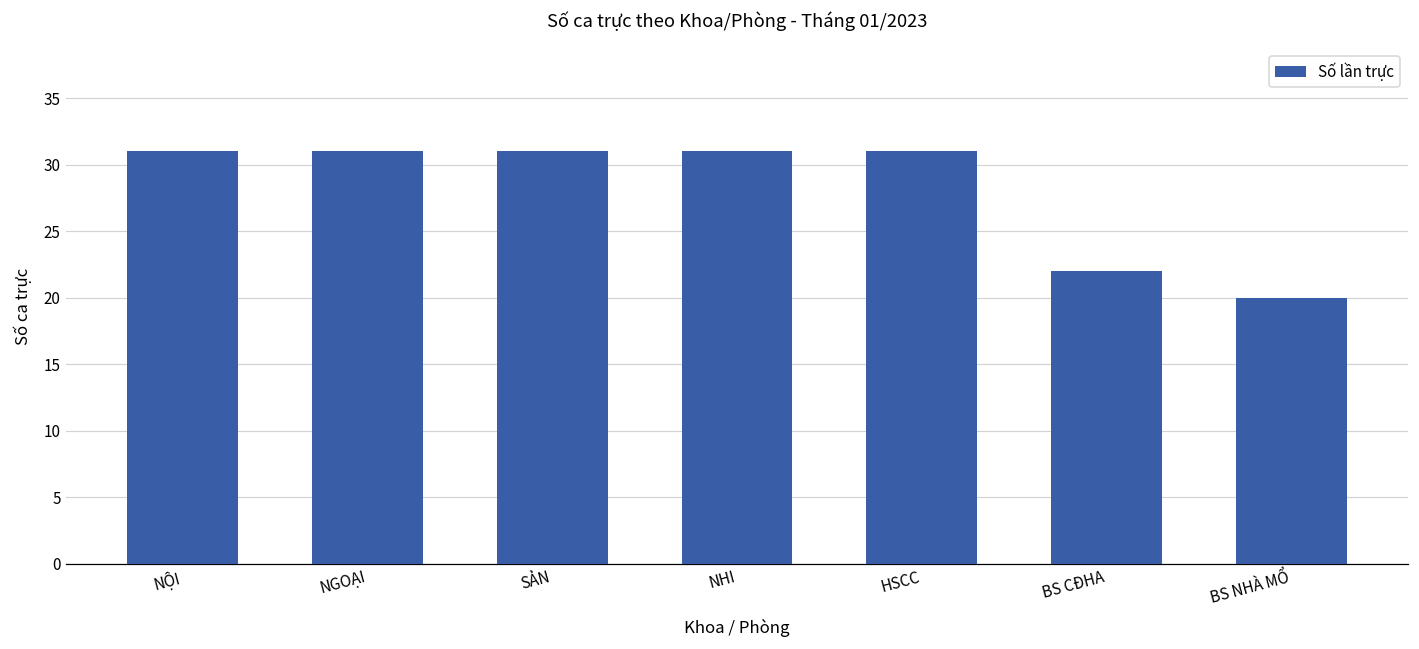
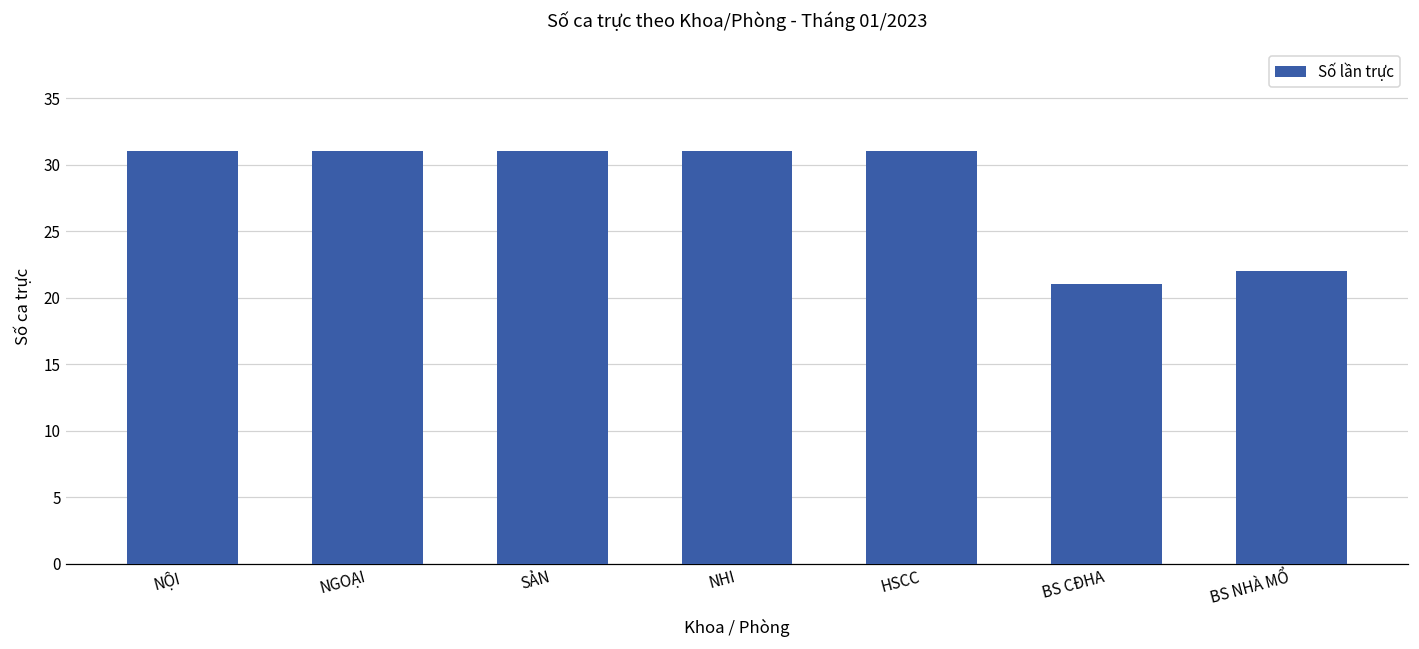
BS CĐHA: 22 -> 21
BS NHÀ MỔ: 20 -> 22
